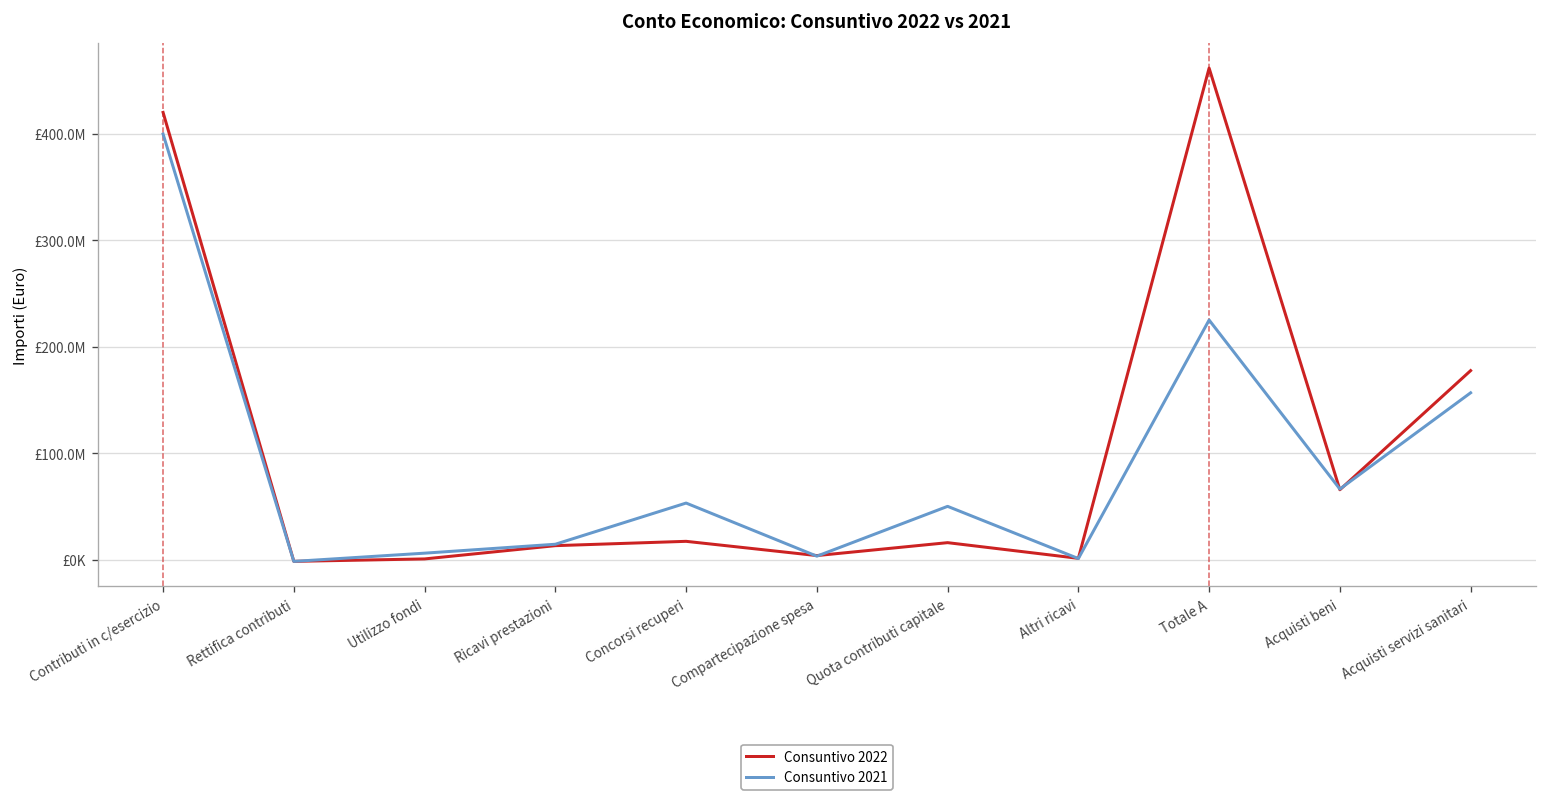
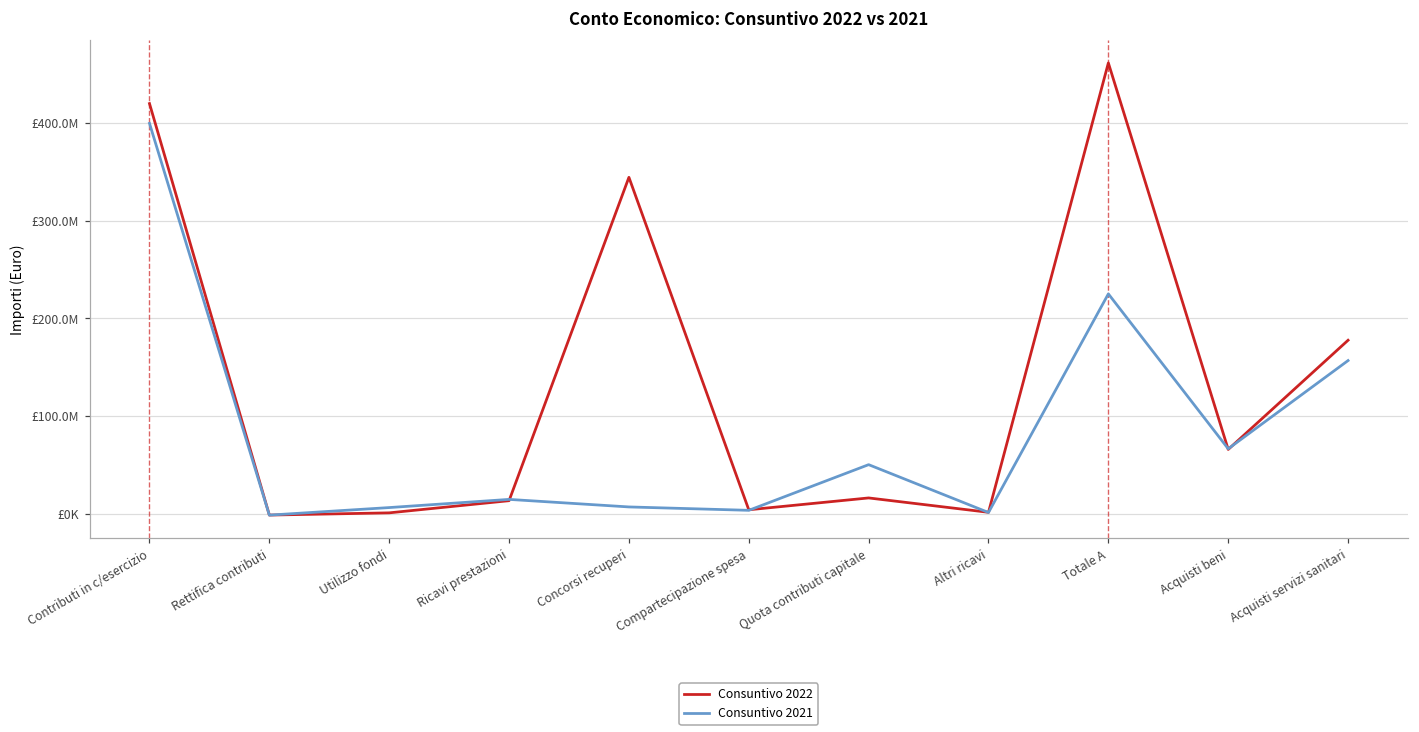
Consuntivo 2022, Concorsi recuperi: £20000000 -> £340000000
Consuntivo 2021, Concorsi recuperi: £50000000 -> £10000000
